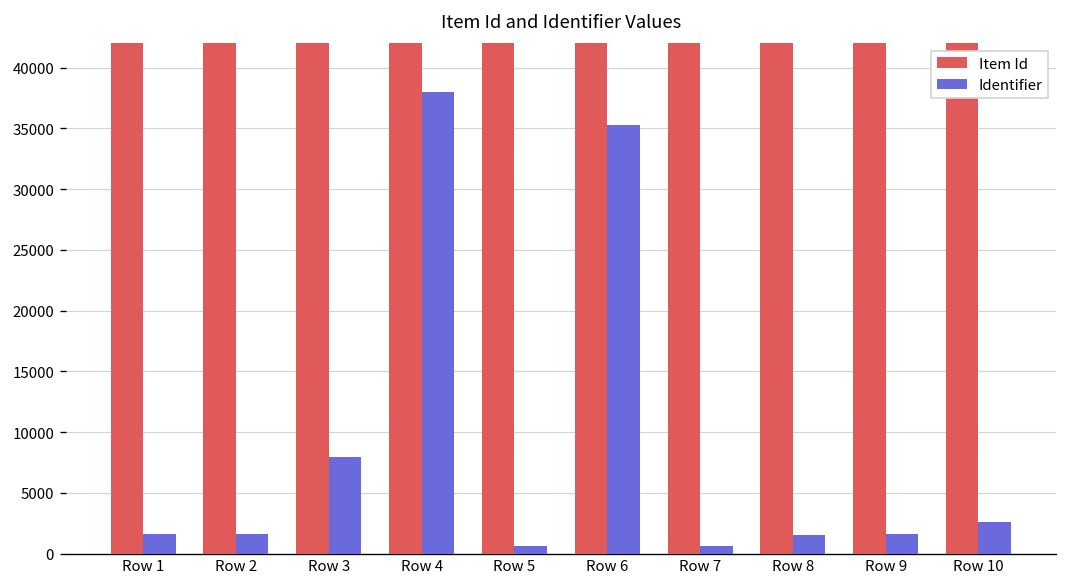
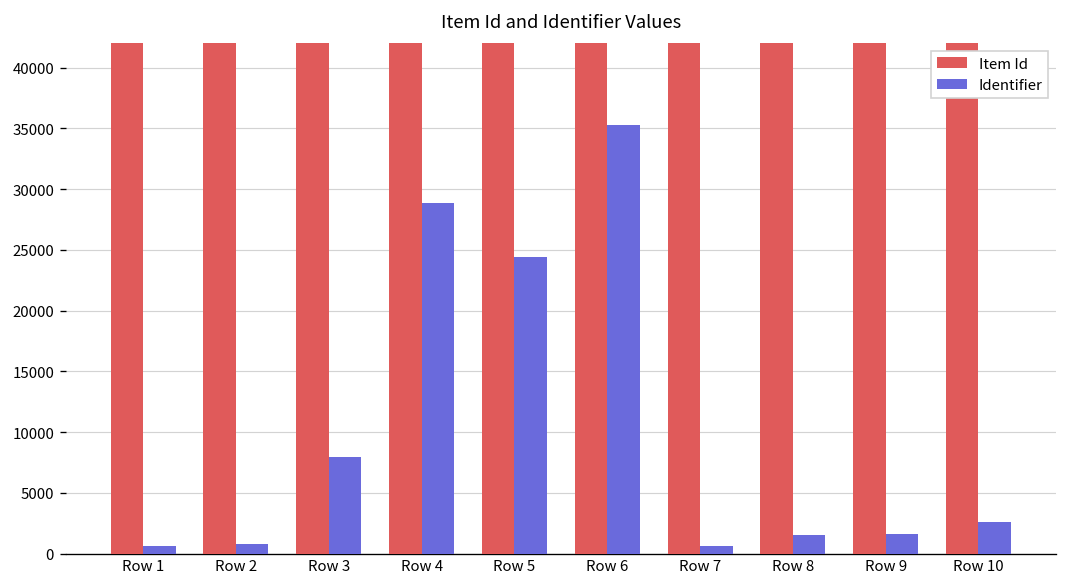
Identifier, Row 1: 1600 -> 600
Identifier, Row 2: 1600 -> 700
Identifier, Row 4: 38000 -> 28900
Identifier, Row 5: 700 -> 24400
